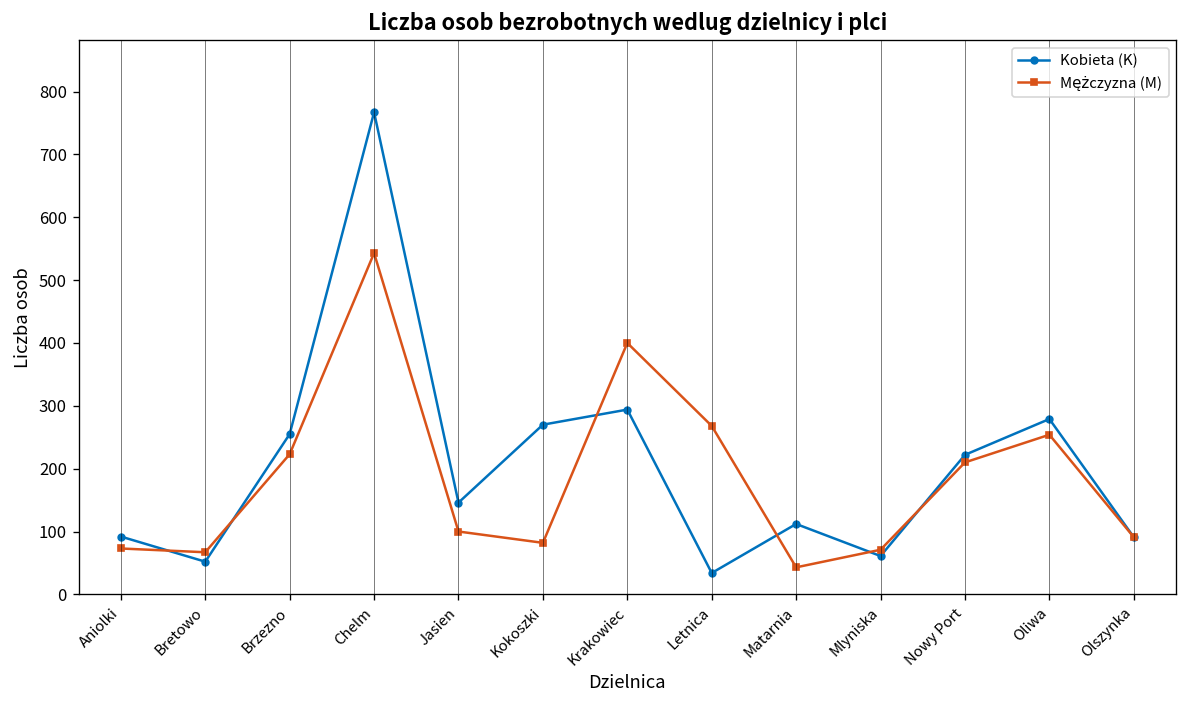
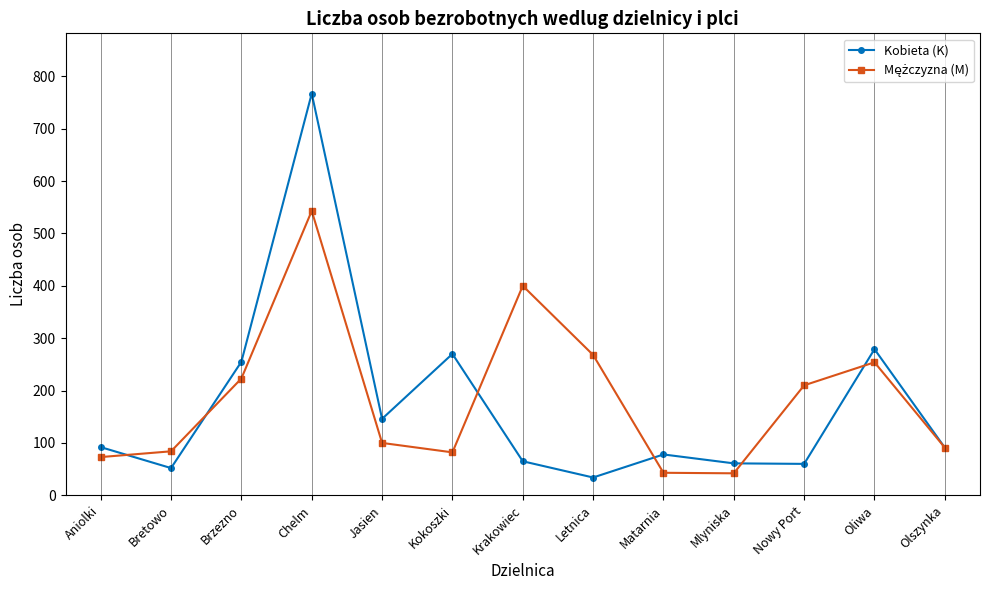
Mężczyzna (M), Bretowo: 70 -> 80
Kobieta (K), Krakowiec: 290 -> 70
Kobieta (K), Matarnia: 110 -> 80
Mężczyzna (M), Mlyniska: 70 -> 40
Kobieta (K), Nowy Port: 220 -> 60
